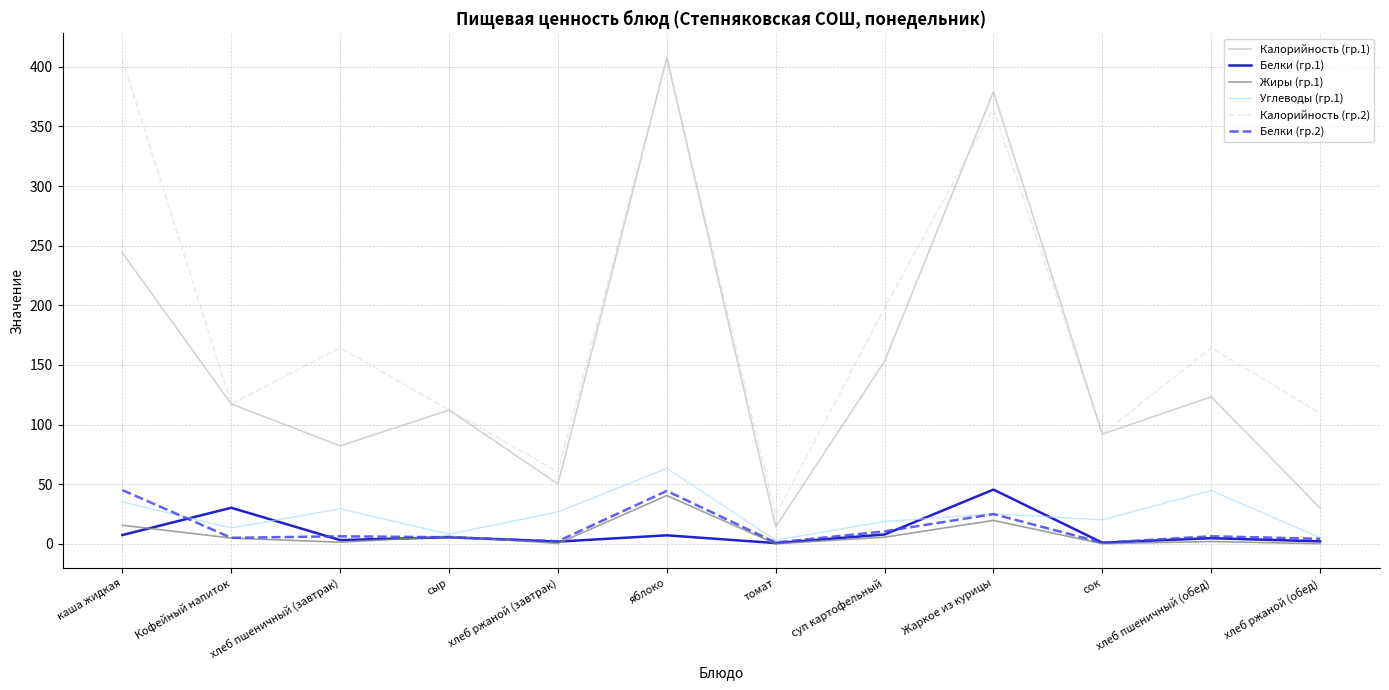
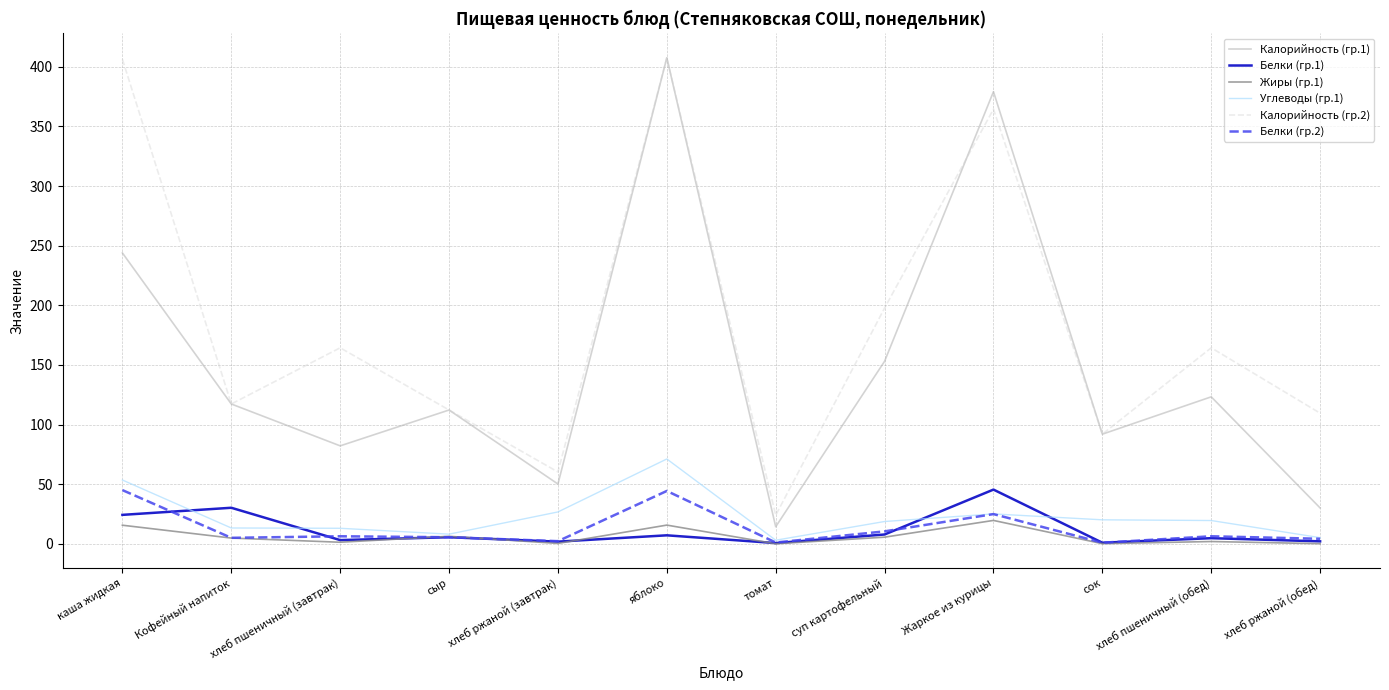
Белки (гр.1), каша жидкая: 7 -> 24
Углеводы (гр.1), каша жидкая: 35 -> 54
Углеводы (гр.1), хлеб пшеничный (завтрак): 29 -> 13
Жиры (гр.1), яблоко: 41 -> 16
Углеводы (гр.1), яблоко: 63 -> 71
Углеводы (гр.1), хлеб пшеничный (обед): 45 -> 20
